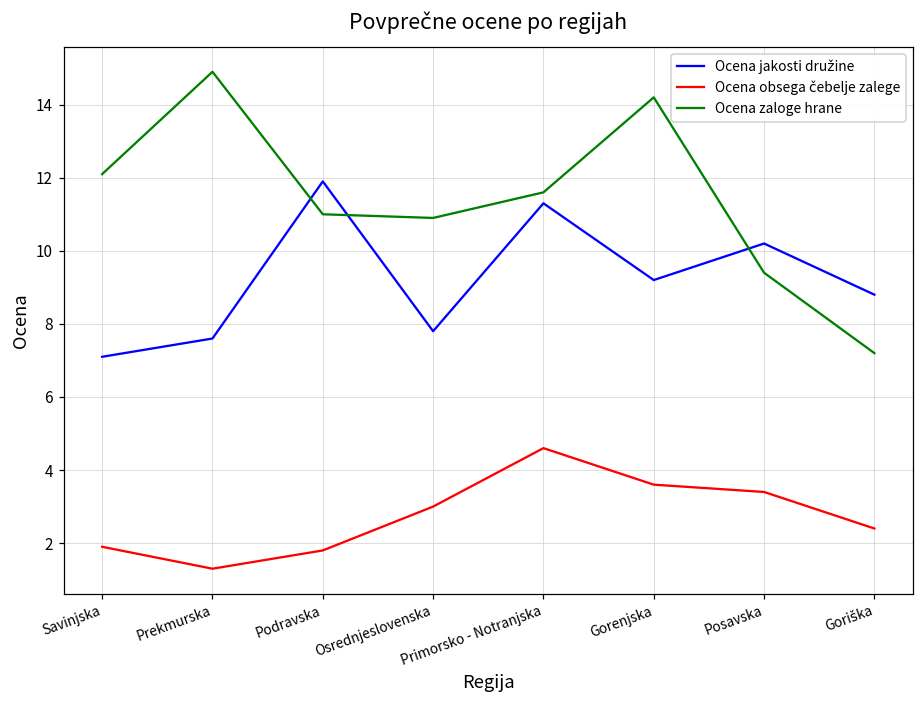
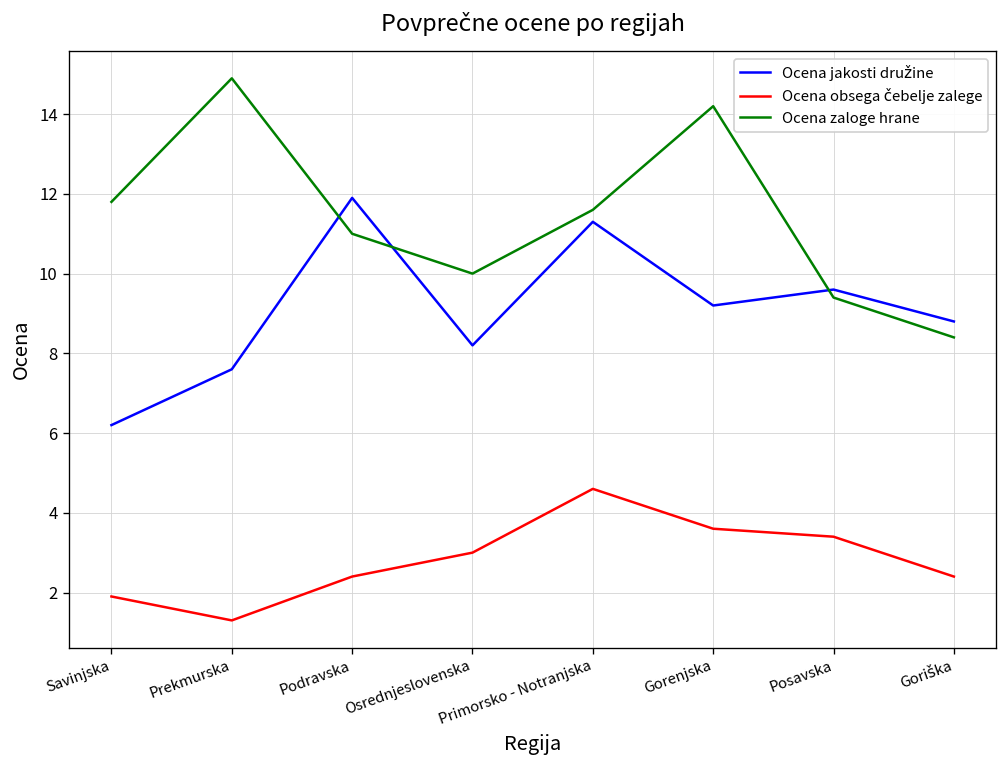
Ocena jakosti družine, Savinjska: 7.1 -> 6.2
Ocena zaloge hrane, Savinjska: 12.1 -> 11.8
Ocena obsega čebelje zalege, Podravska: 1.8 -> 2.4
Ocena jakosti družine, Osrednjeslovenska: 7.8 -> 8.2
Ocena zaloge hrane, Osrednjeslovenska: 10.9 -> 10.0
Ocena jakosti družine, Posavska: 10.2 -> 9.6
Ocena zaloge hrane, Goriška: 7.2 -> 8.4
